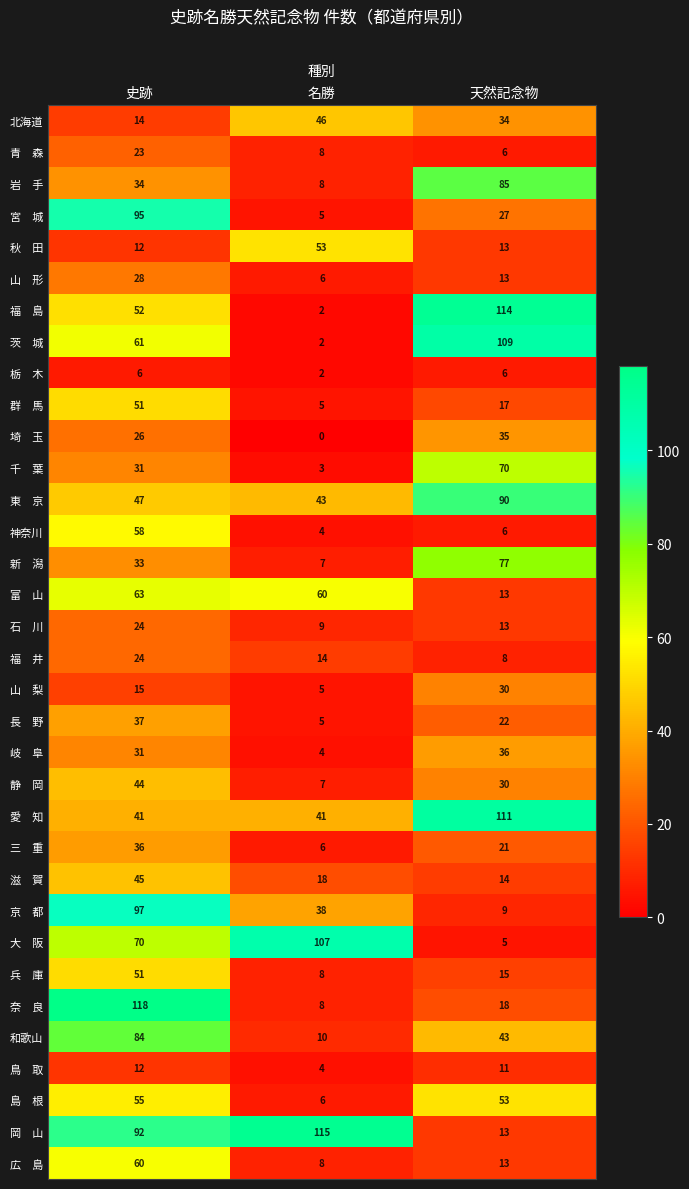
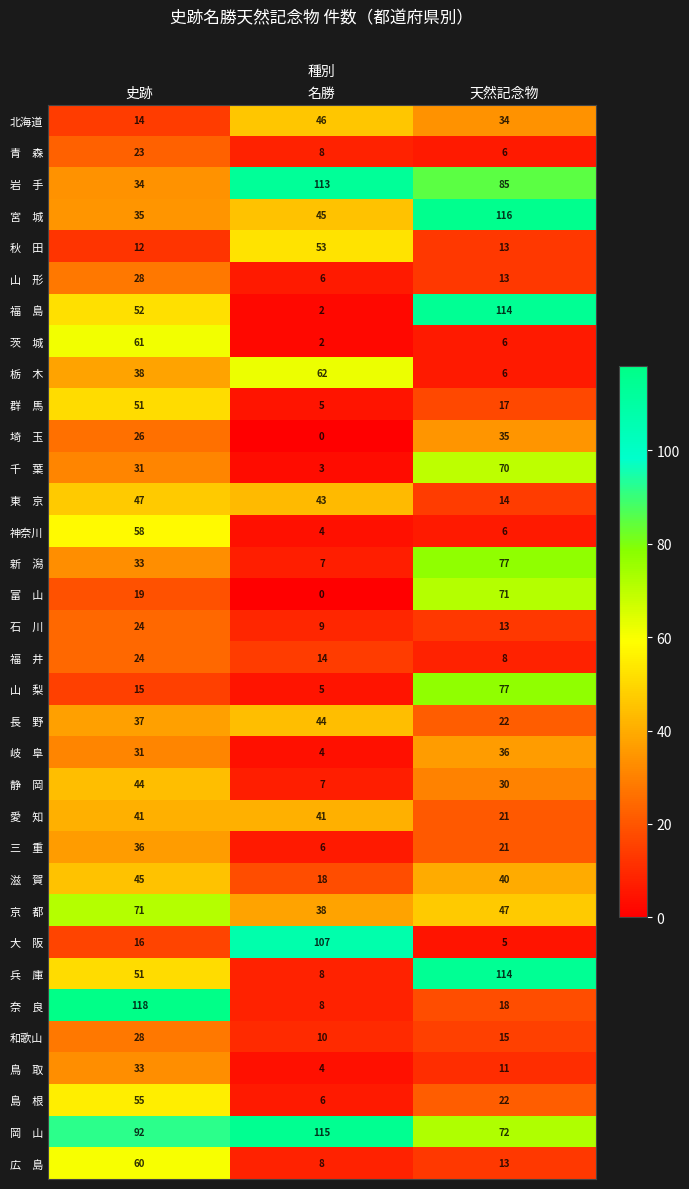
岩 手, 名勝: 8 -> 113
宮 城, 史跡: 95 -> 35
宮 城, 名勝: 5 -> 45
宮 城, 天然記念物: 27 -> 116
茨 城, 天然記念物: 109 -> 6
栃 木, 史跡: 6 -> 38
栃 木, 名勝: 2 -> 62
東 京, 天然記念物: 90 -> 14
富 山, 史跡: 63 -> 19
富 山, 名勝: 60 -> 0
富 山, 天然記念物: 13 -> 71
山 梨, 天然記念物: 30 -> 77
長 野, 名勝: 5 -> 44
愛 知, 天然記念物: 111 -> 21
滋 賀, 天然記念物: 14 -> 40
京 都, 史跡: 97 -> 71
京 都, 天然記念物: 9 -> 47
大 阪, 史跡: 70 -> 16
兵 庫, 天然記念物: 15 -> 114
和歌山, 史跡: 84 -> 28
和歌山, 天然記念物: 43 -> 15
鳥 取, 史跡: 12 -> 33
島 根, 天然記念物: 53 -> 22
岡 山, 天然記念物: 13 -> 72
